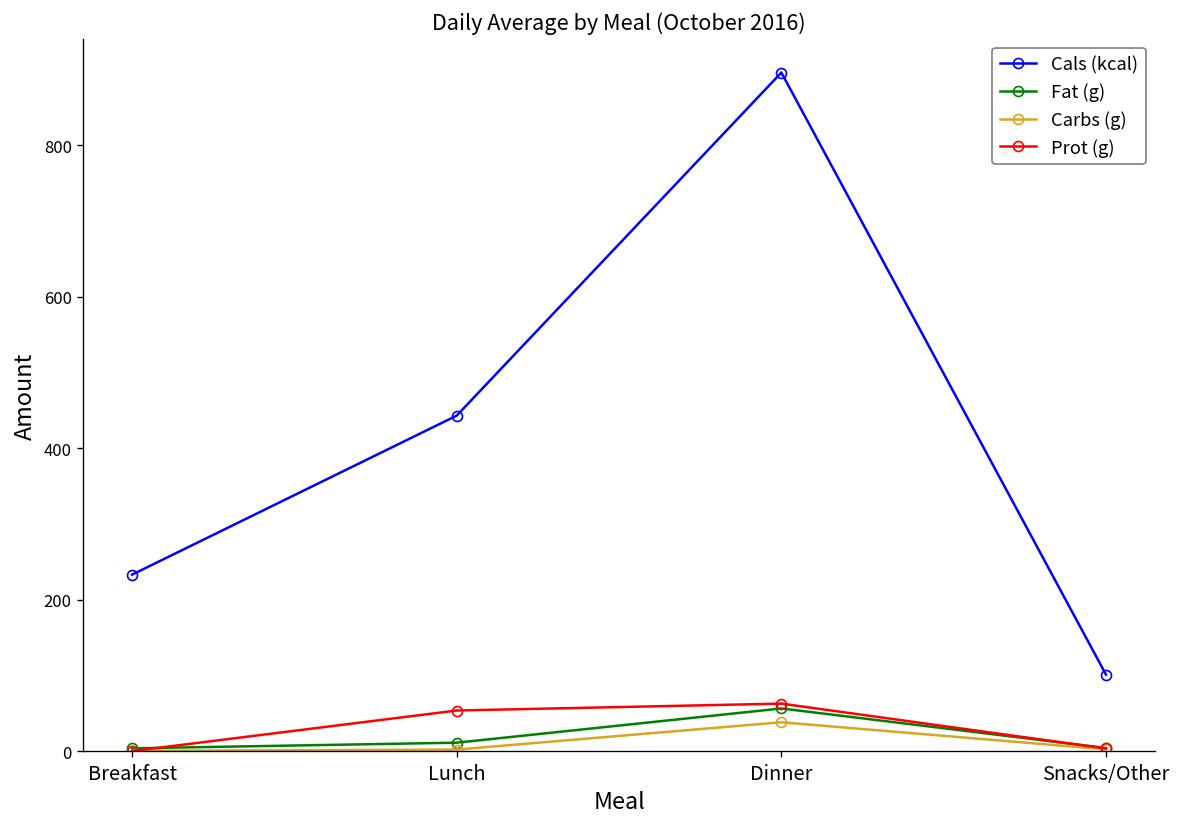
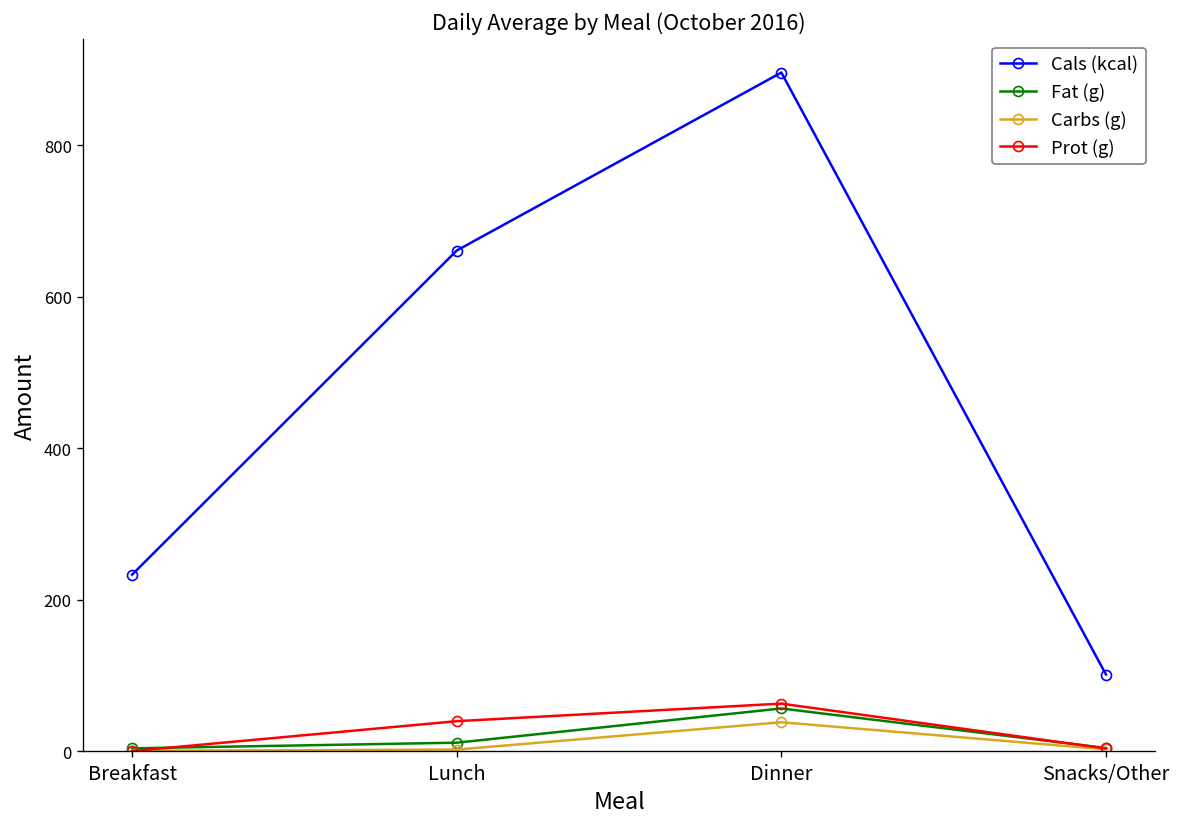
Cals (kcal), Lunch: 440 -> 660
Prot (g), Lunch: 50 -> 40
